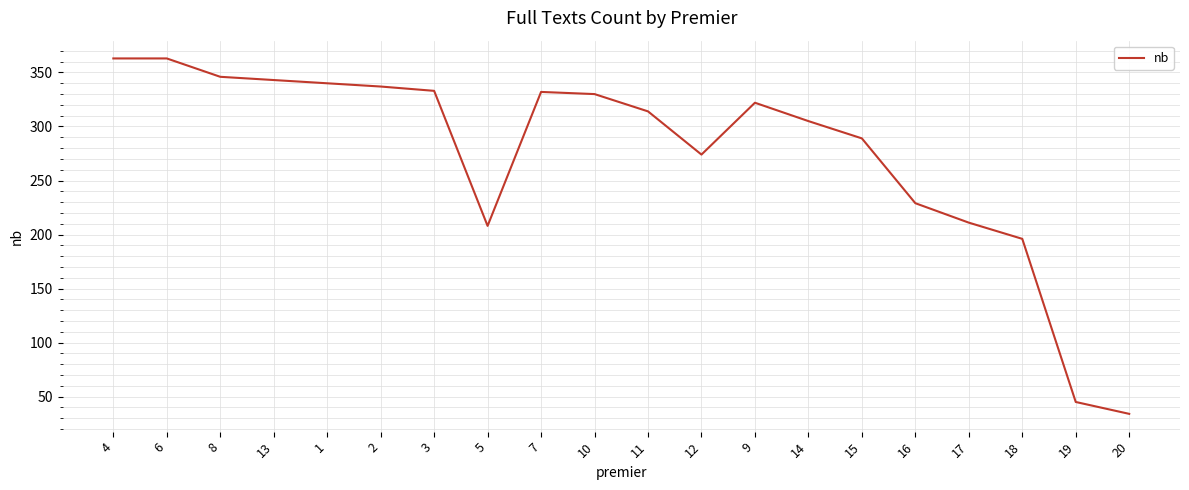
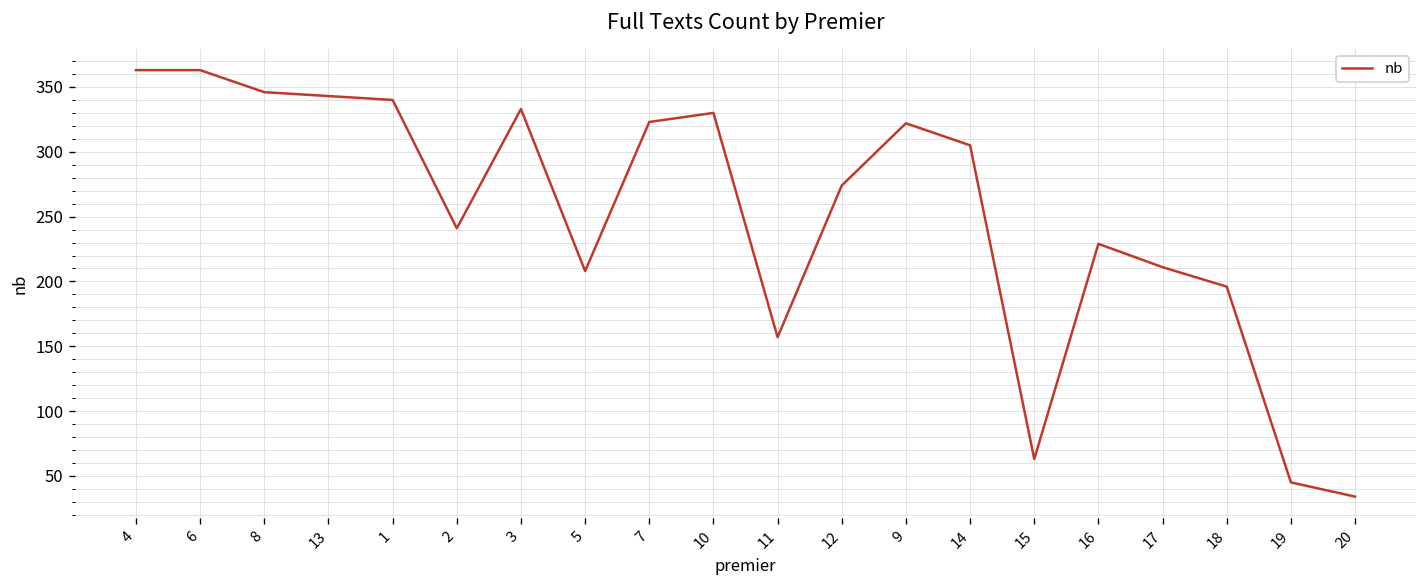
2: 337 -> 241
7: 332 -> 323
11: 314 -> 157
15: 289 -> 63
